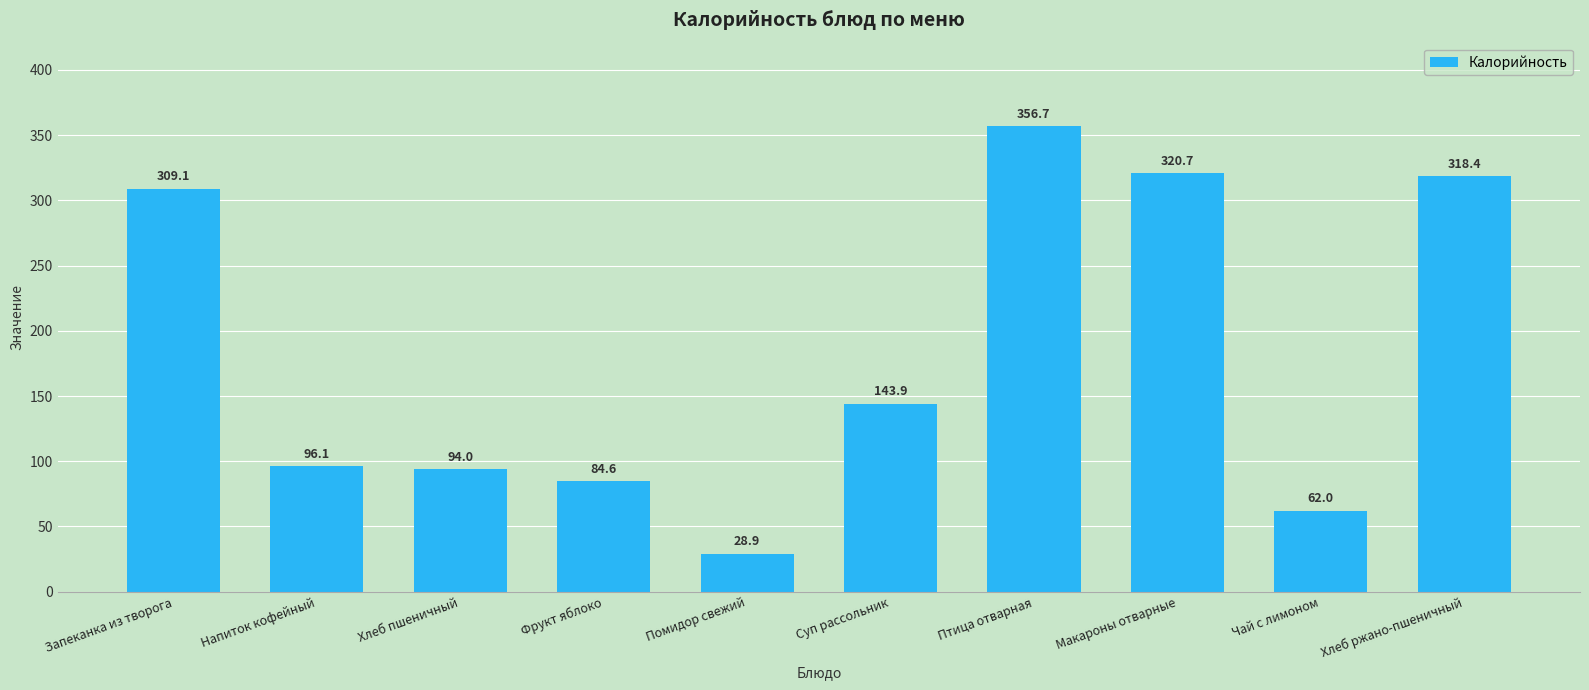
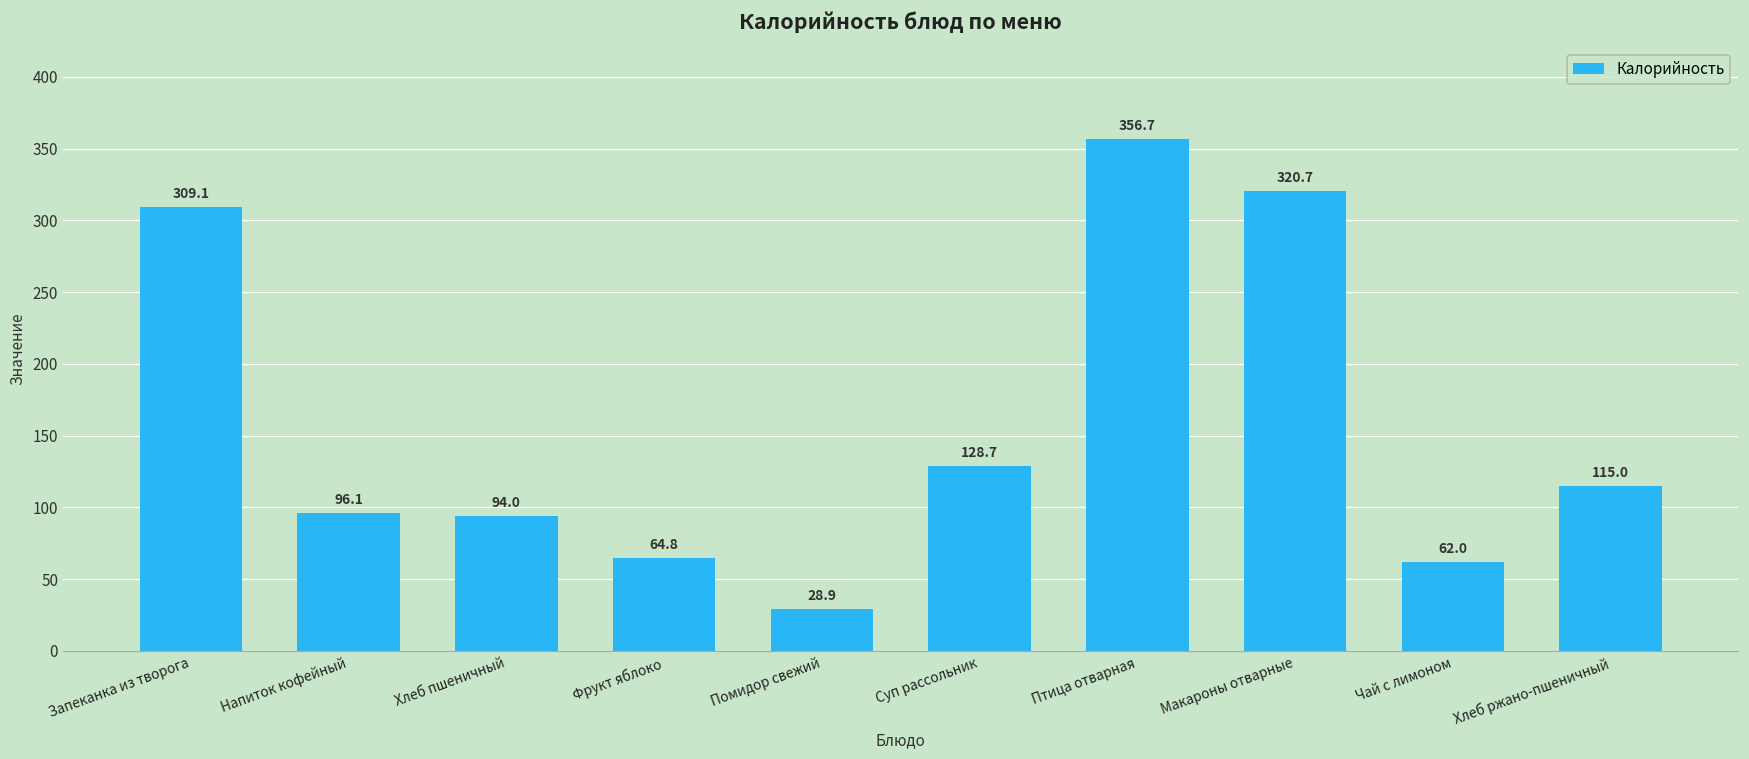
Фрукт яблоко: 84.6 -> 64.8
Суп рассольник: 143.9 -> 128.7
Хлеб ржано-пшеничный: 318.4 -> 115.0
